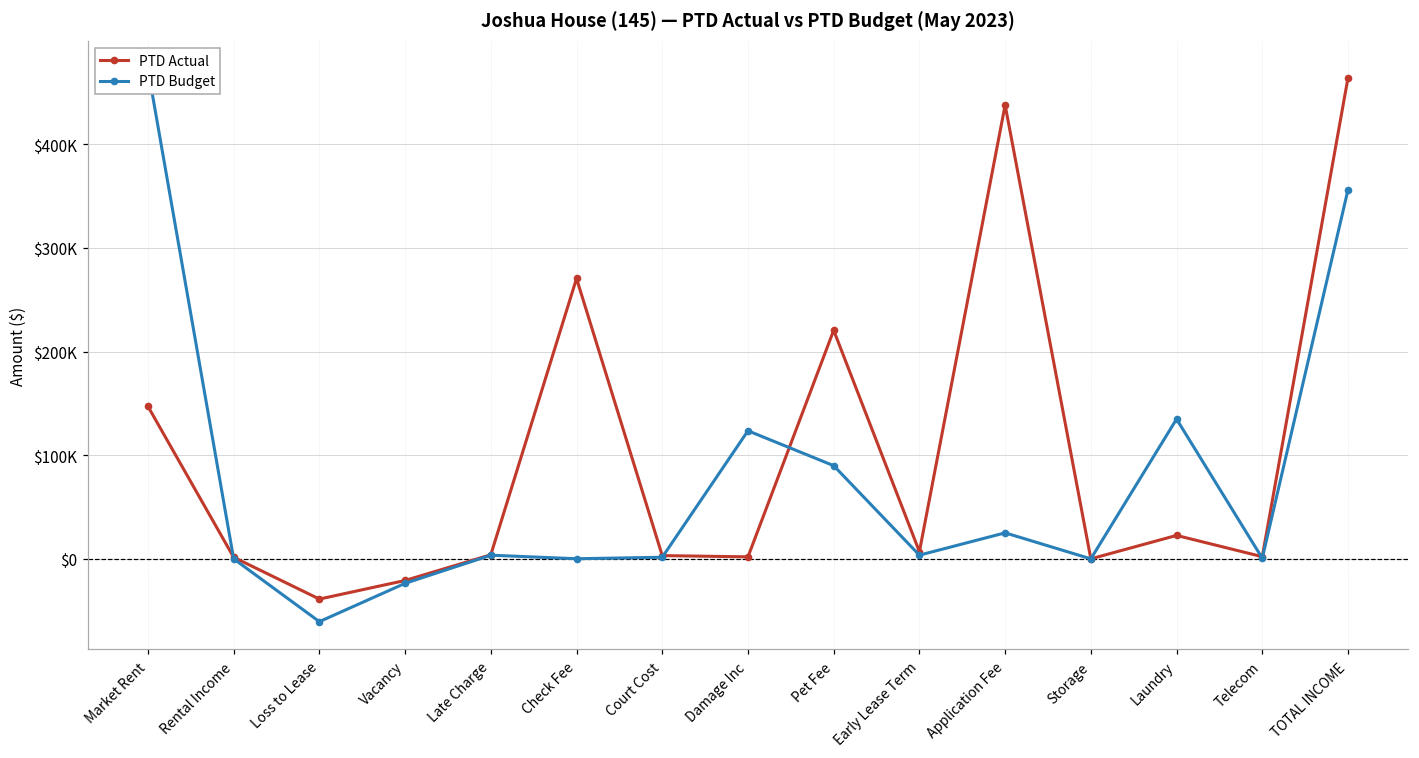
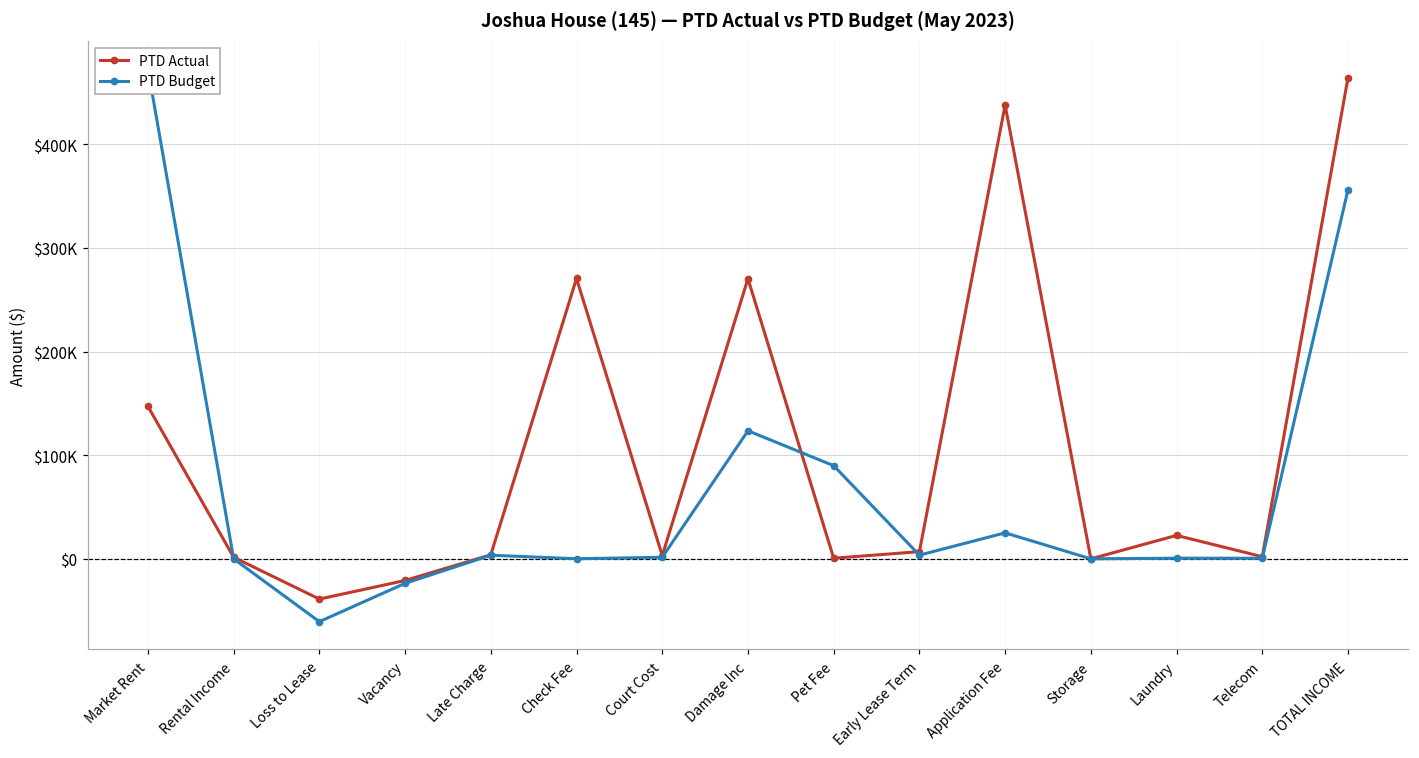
PTD Actual, Damage Inc: $0 -> $270000
PTD Actual, Pet Fee: $220000 -> $0
PTD Budget, Laundry: $130000 -> $0
